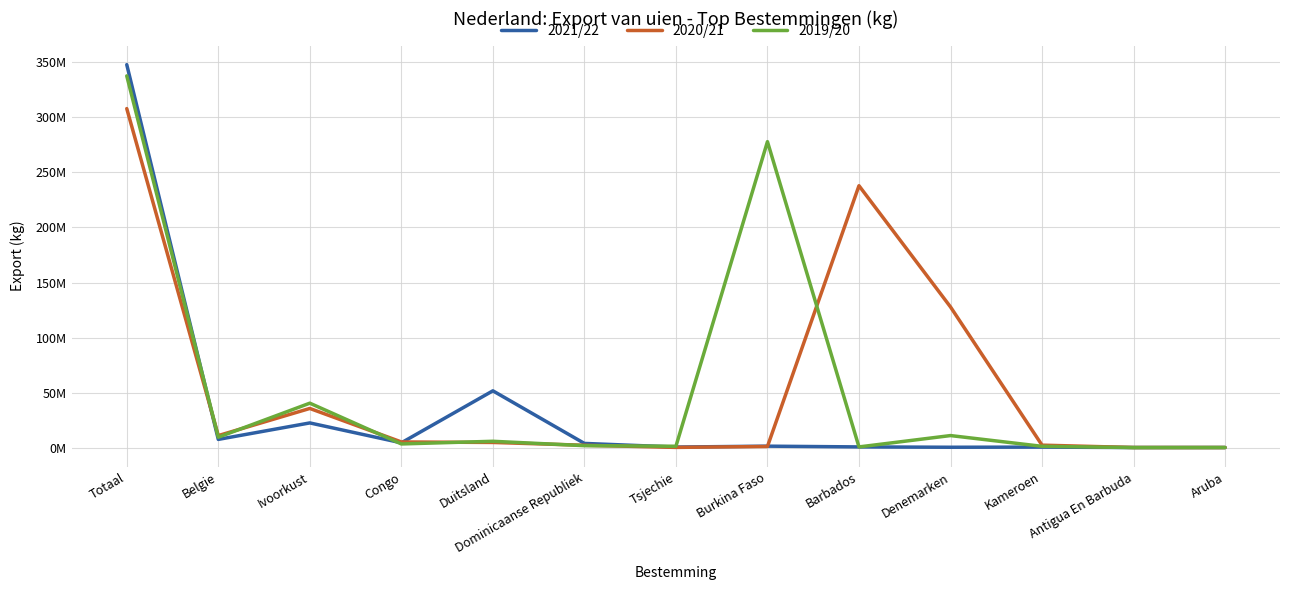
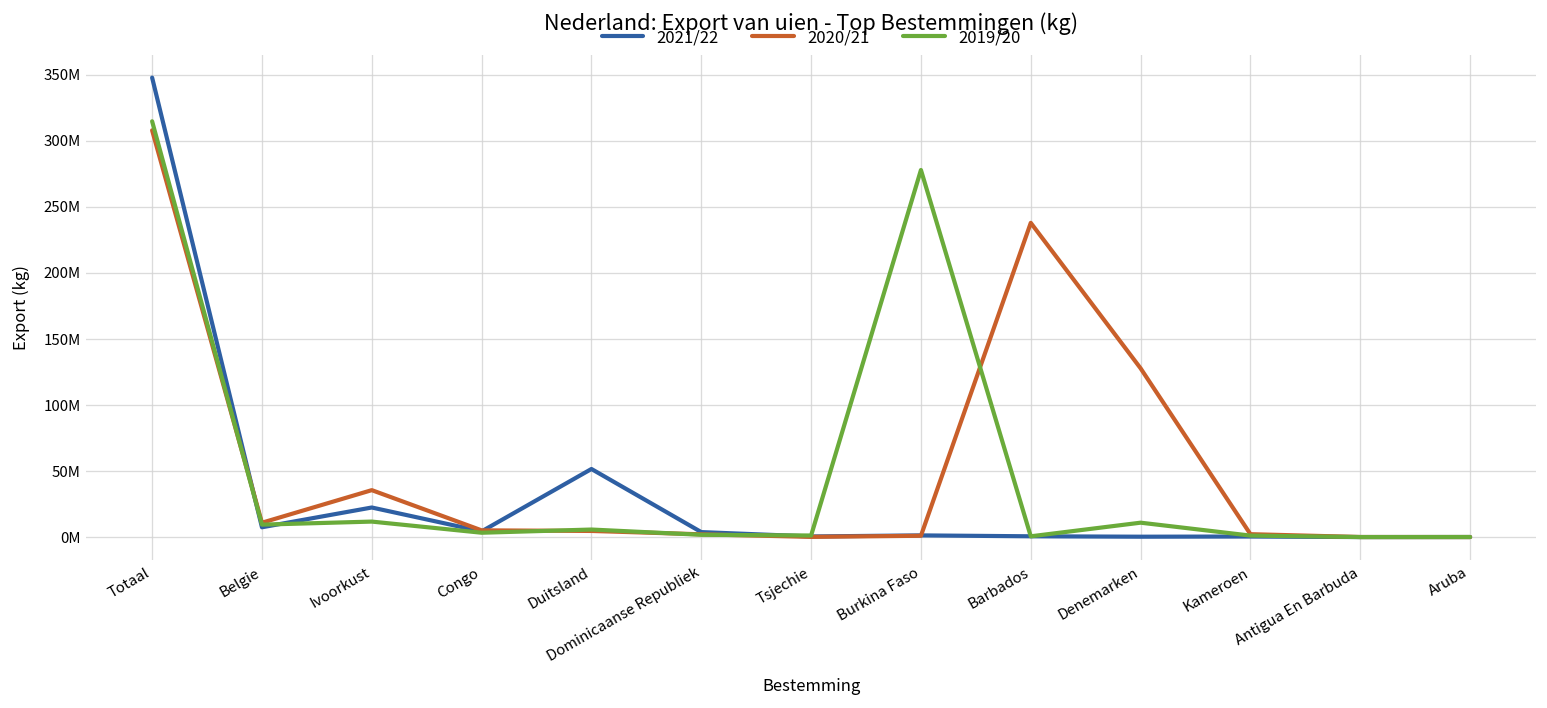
2019/20, Totaal: 338000000 -> 315000000
2019/20, Ivoorkust: 40000000 -> 12000000
